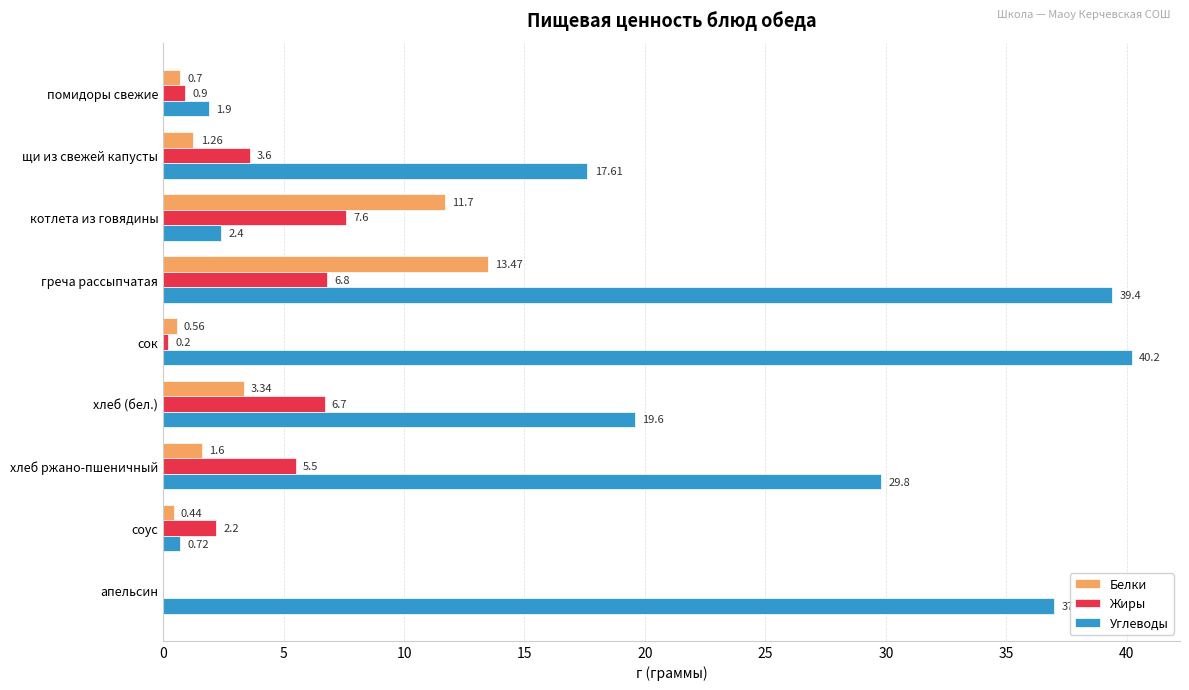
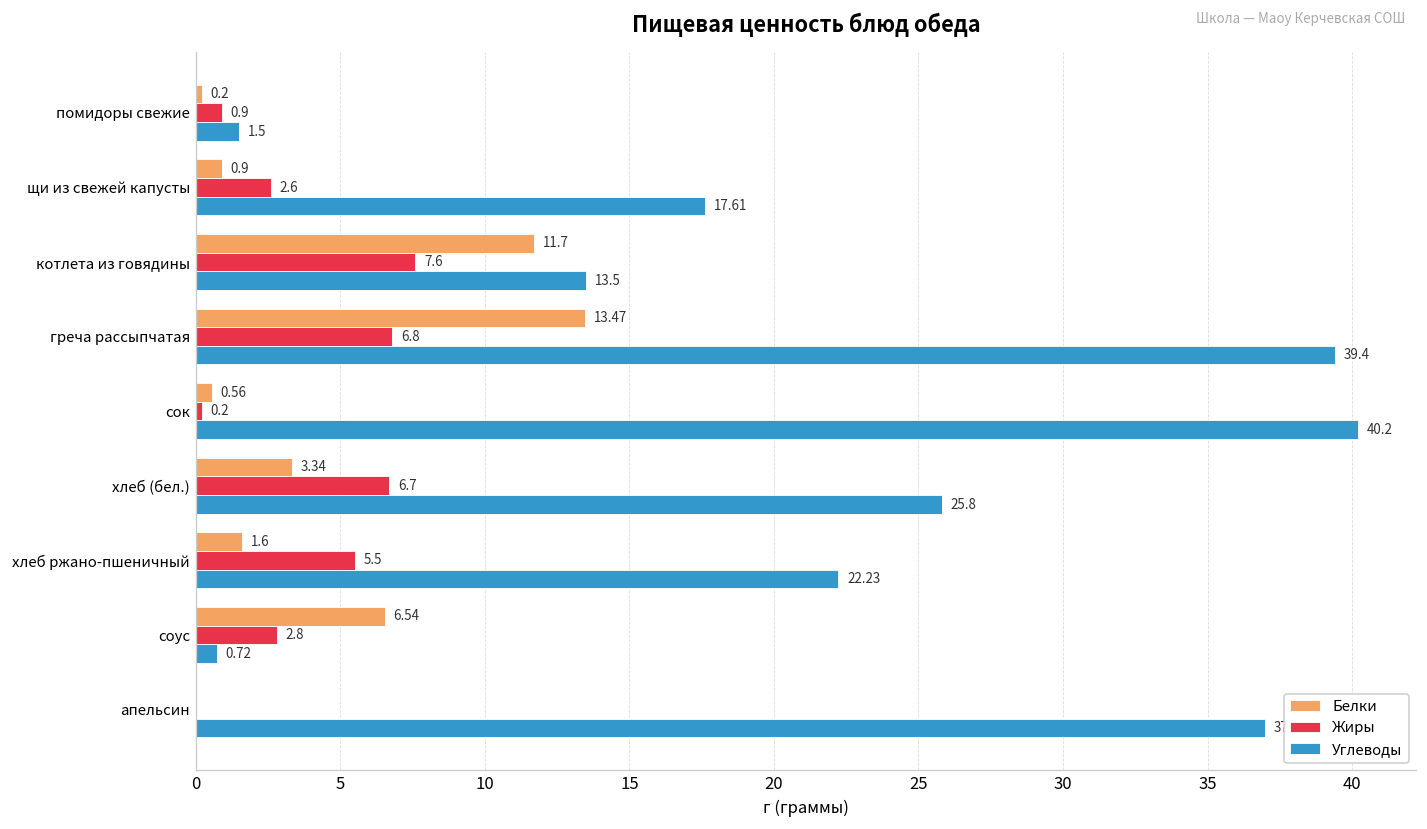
Белки, помидоры свежие: 0.7 -> 0.2
Углеводы, помидоры свежие: 1.9 -> 1.5
Белки, щи из свежей капусты: 1.26 -> 0.9
Жиры, щи из свежей капусты: 3.6 -> 2.6
Углеводы, котлета из говядины: 2.4 -> 13.5
Углеводы, хлеб (бел.): 19.6 -> 25.8
Углеводы, хлеб ржано-пшеничный: 29.8 -> 22.23
Белки, соус: 0.44 -> 6.54
Жиры, соус: 2.2 -> 2.8
